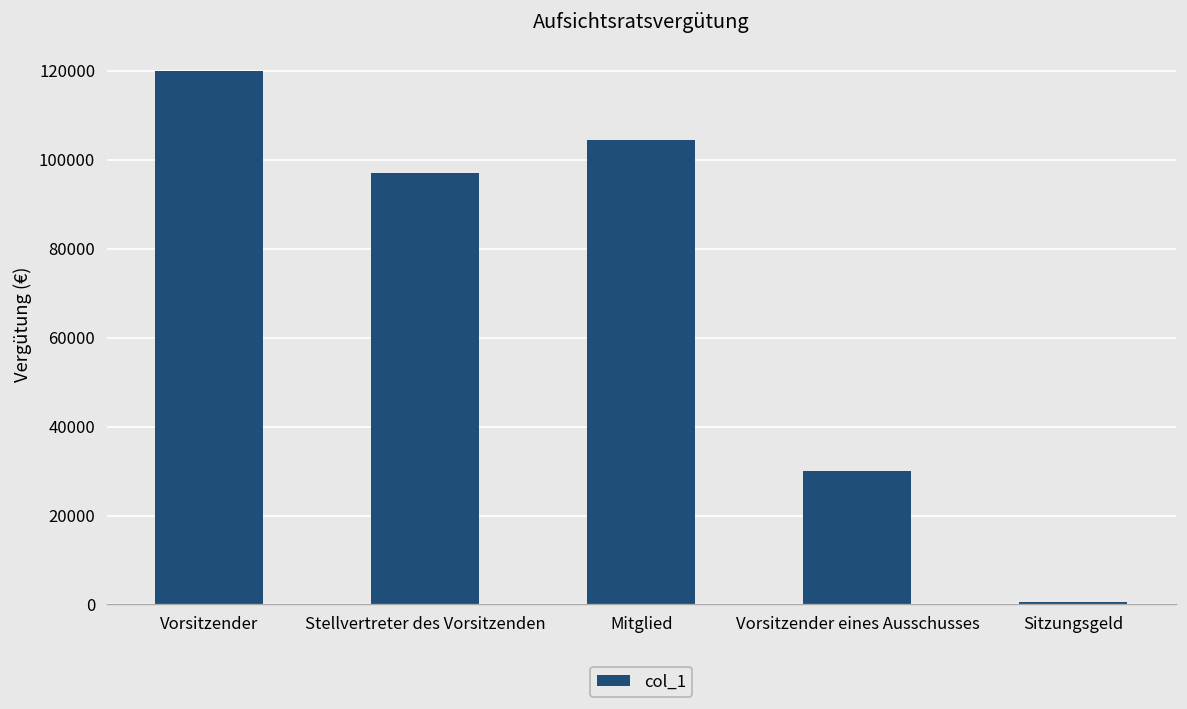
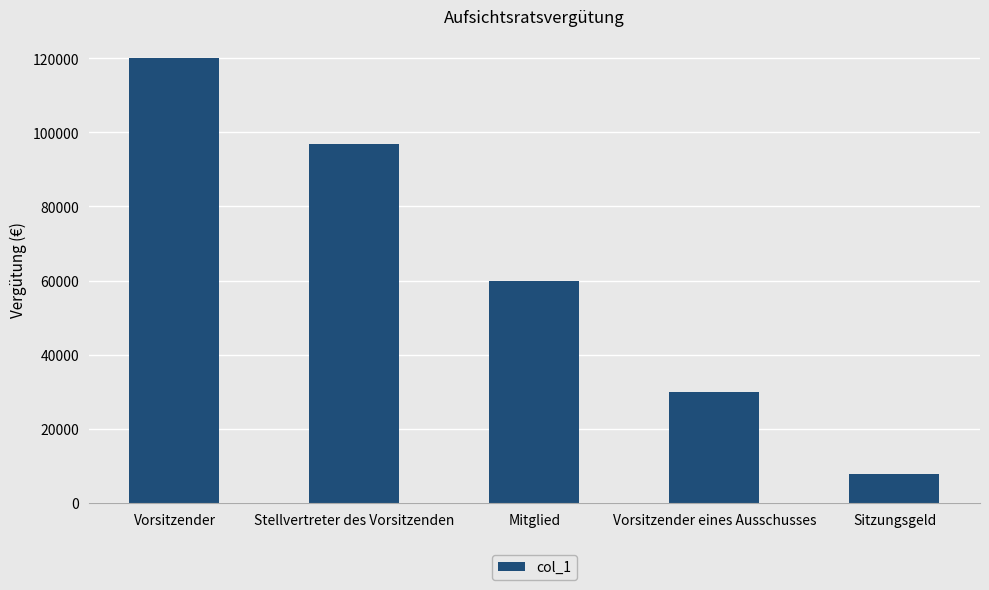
Mitglied: 104000 -> 60000
Sitzungsgeld: 1000 -> 8000
